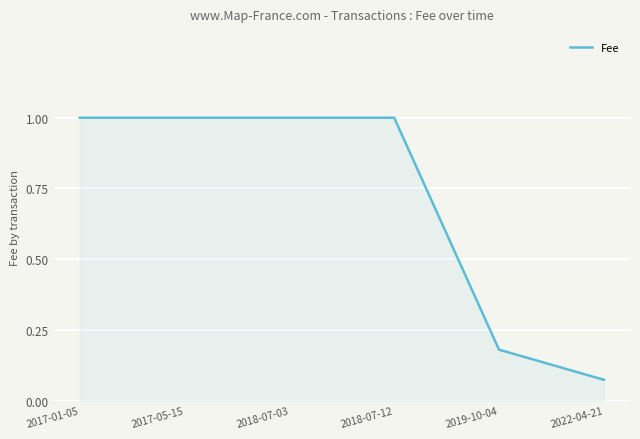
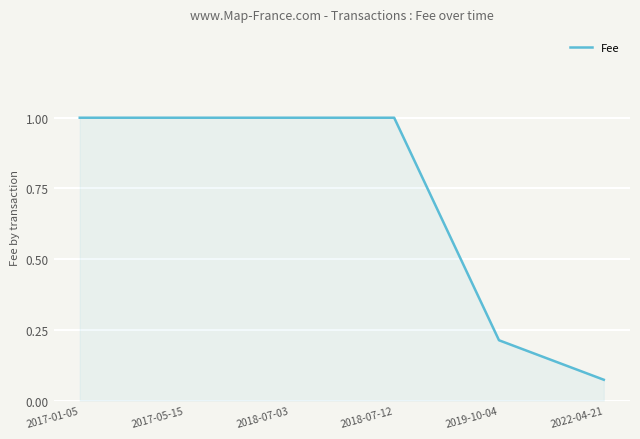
2019-10-04: 0.18 -> 0.21
